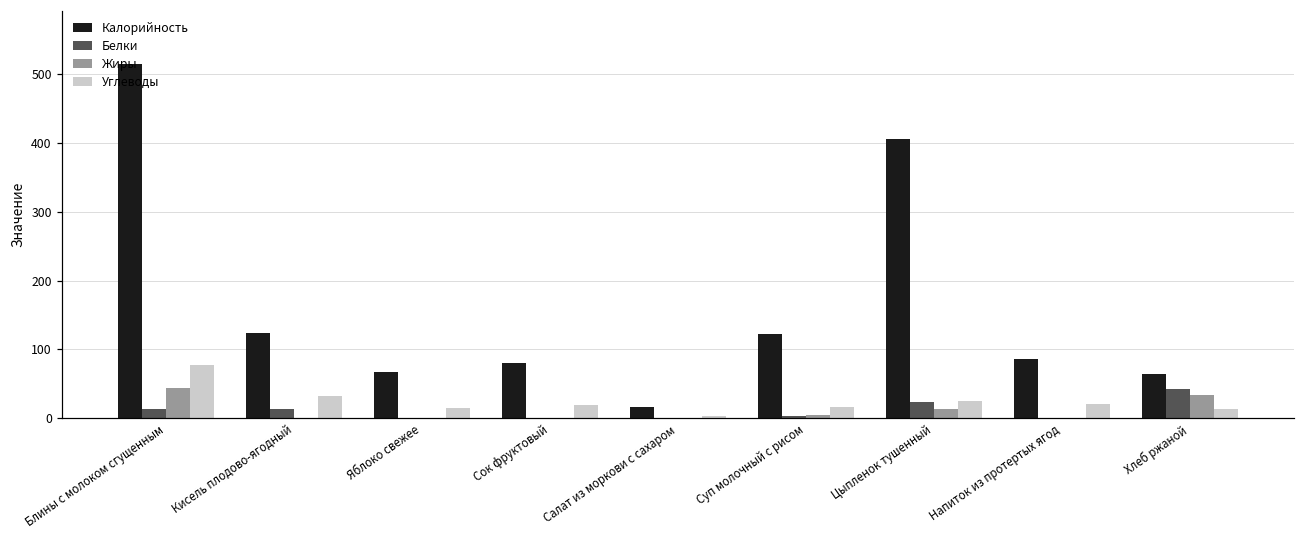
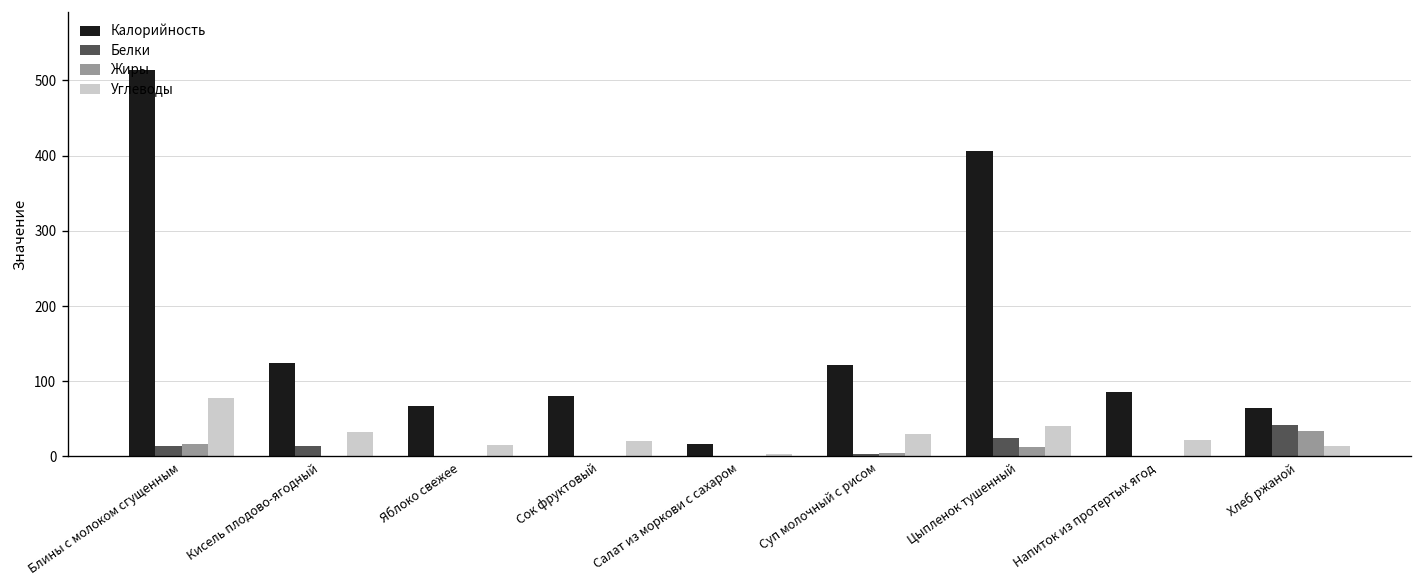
Жиры, Блины с молоком сгущенным: 40 -> 20
Углеводы, Суп молочный с рисом: 20 -> 30
Углеводы, Цыпленок тушенный: 30 -> 40
